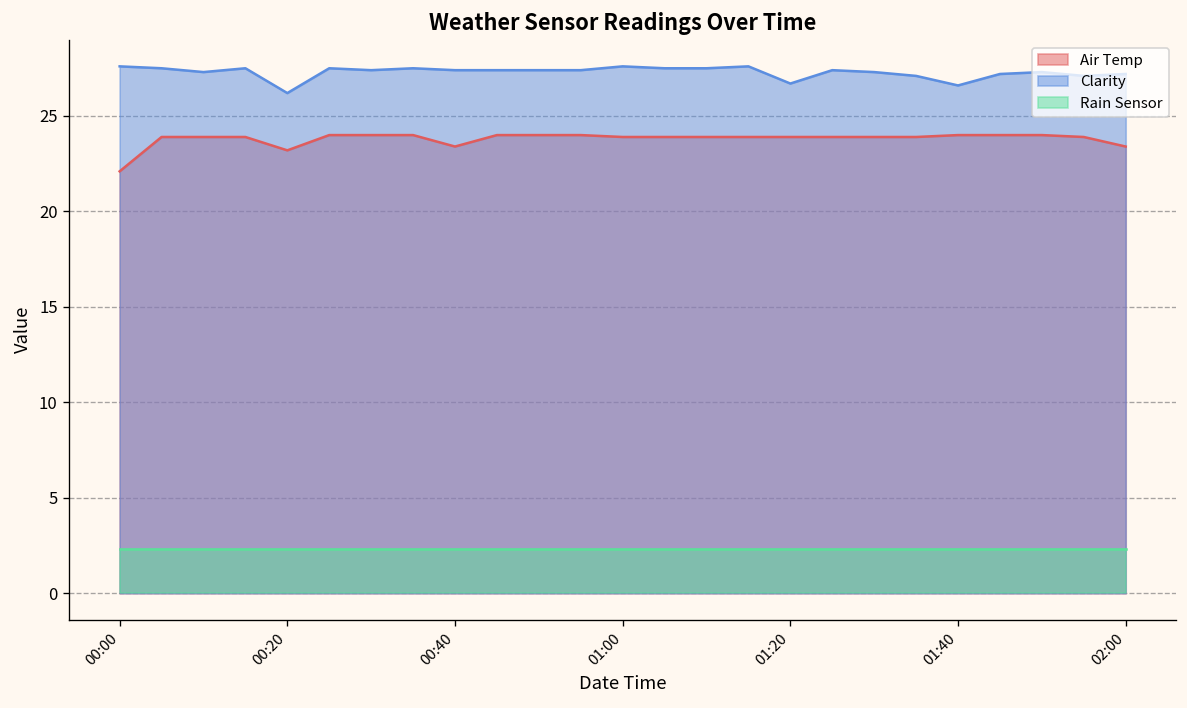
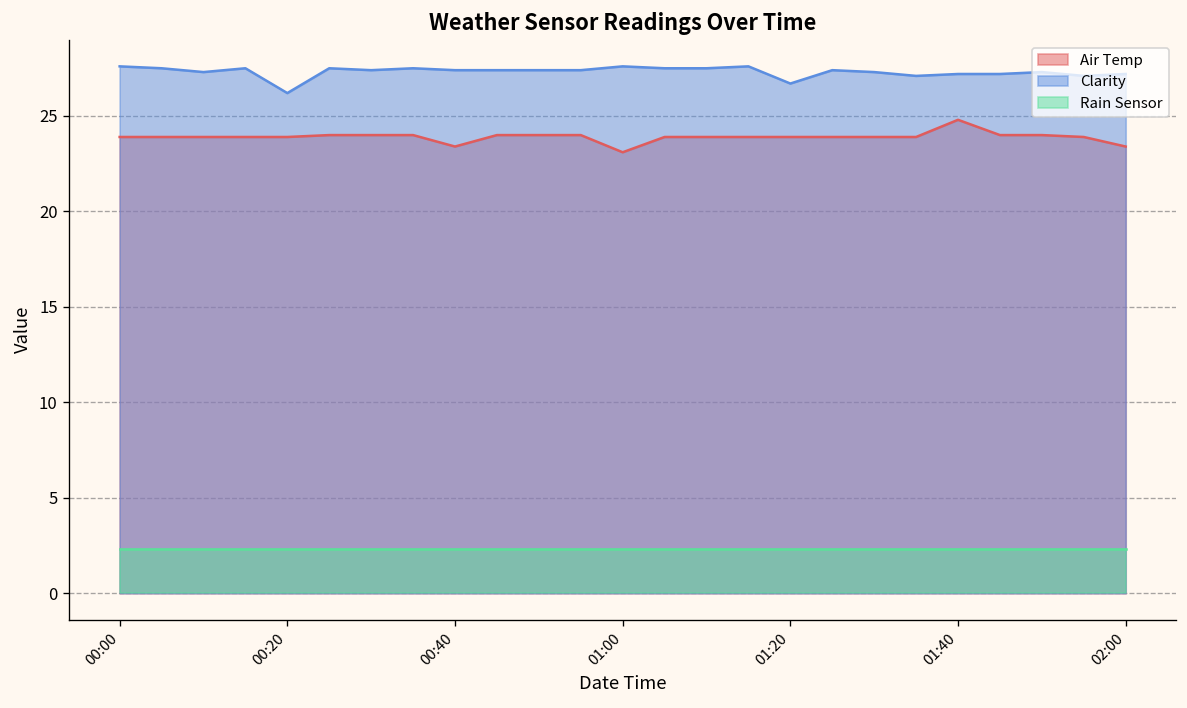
Air Temp, 00:00: 22.1 -> 23.9
Air Temp, 00:20: 23.2 -> 23.9
Air Temp, 01:00: 23.9 -> 23.1
Air Temp, 01:40: 24.0 -> 24.8
Clarity, 01:40: 26.6 -> 27.2
